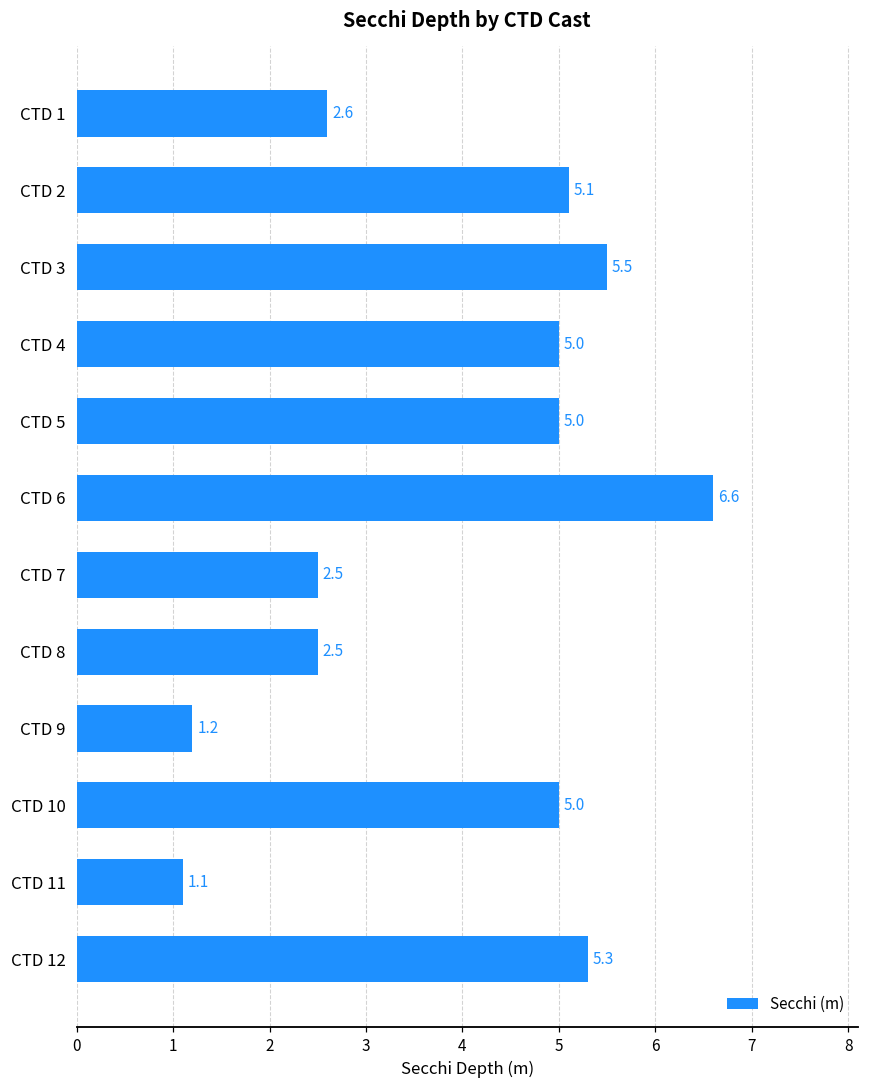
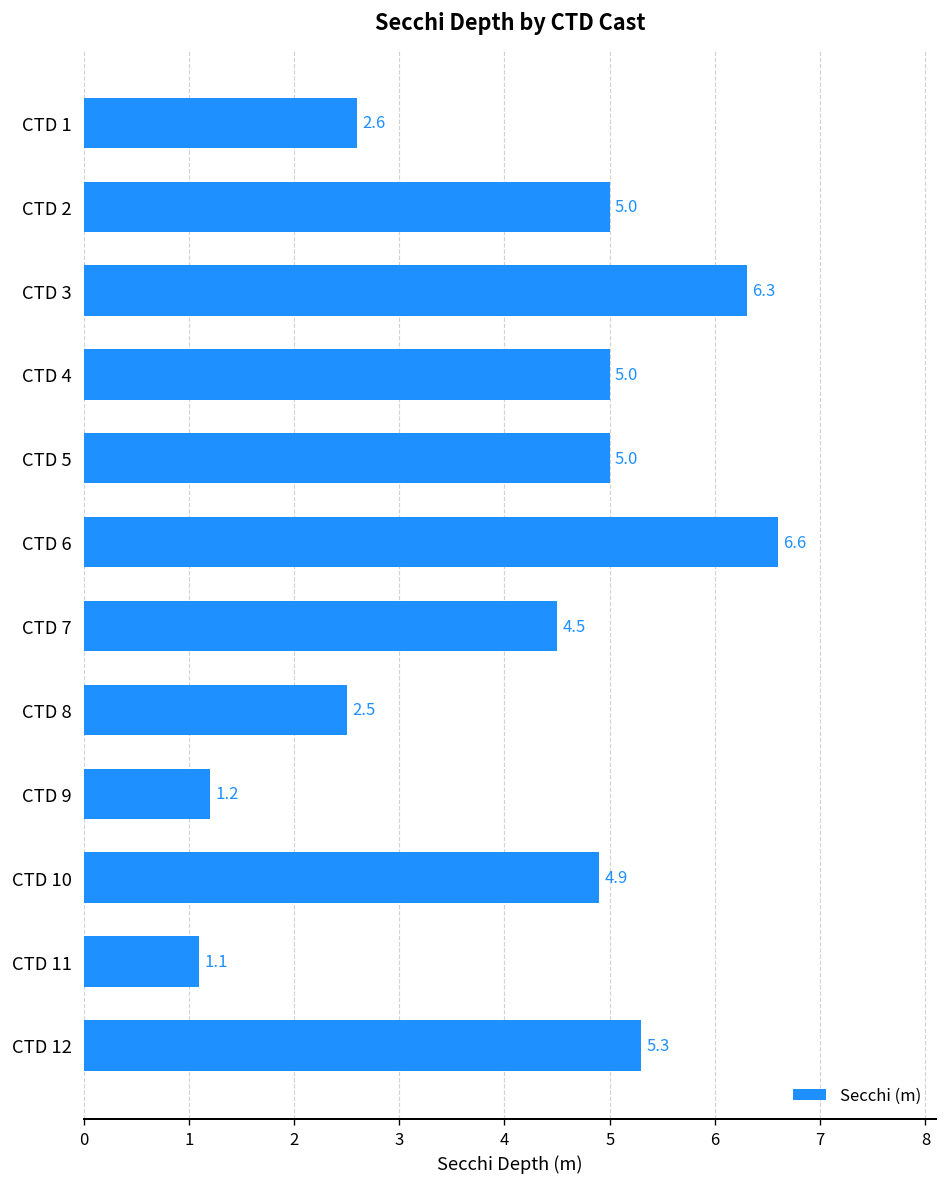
CTD 2: 5.1 -> 5.0
CTD 3: 5.5 -> 6.3
CTD 7: 2.5 -> 4.5
CTD 10: 5.0 -> 4.9
